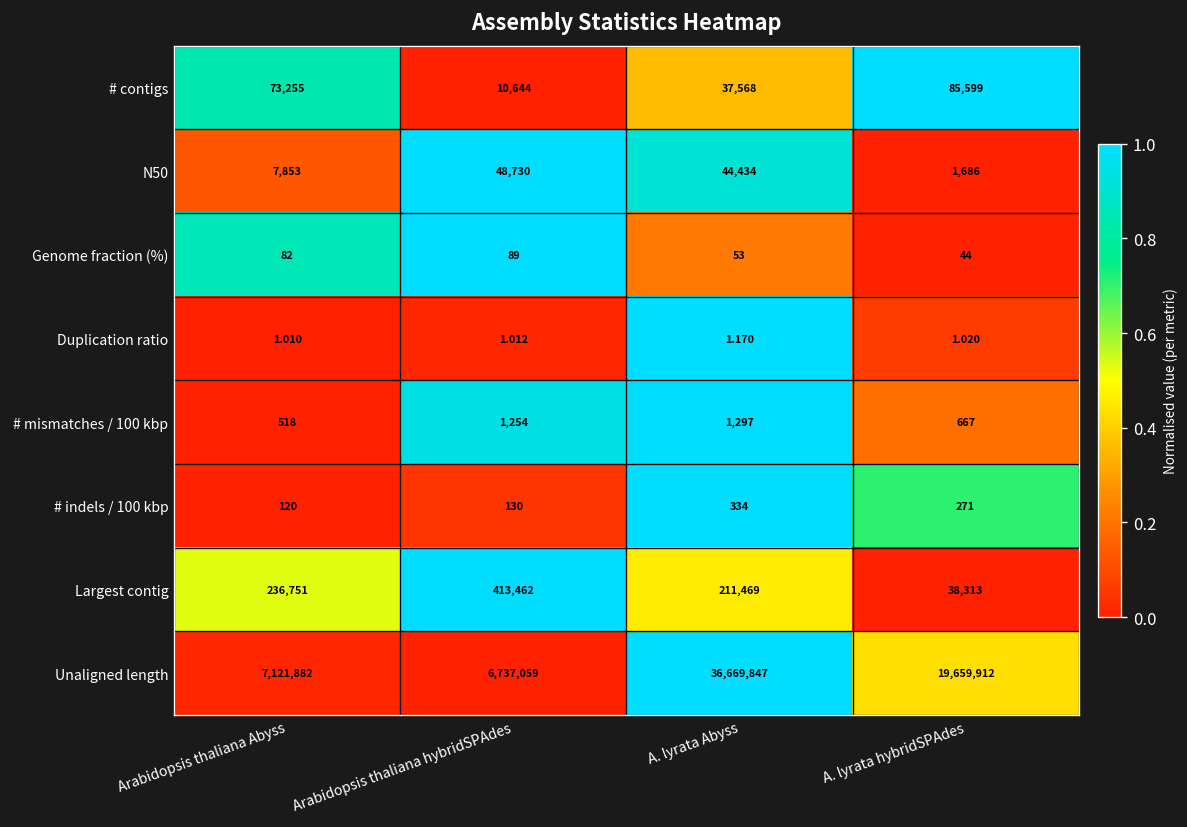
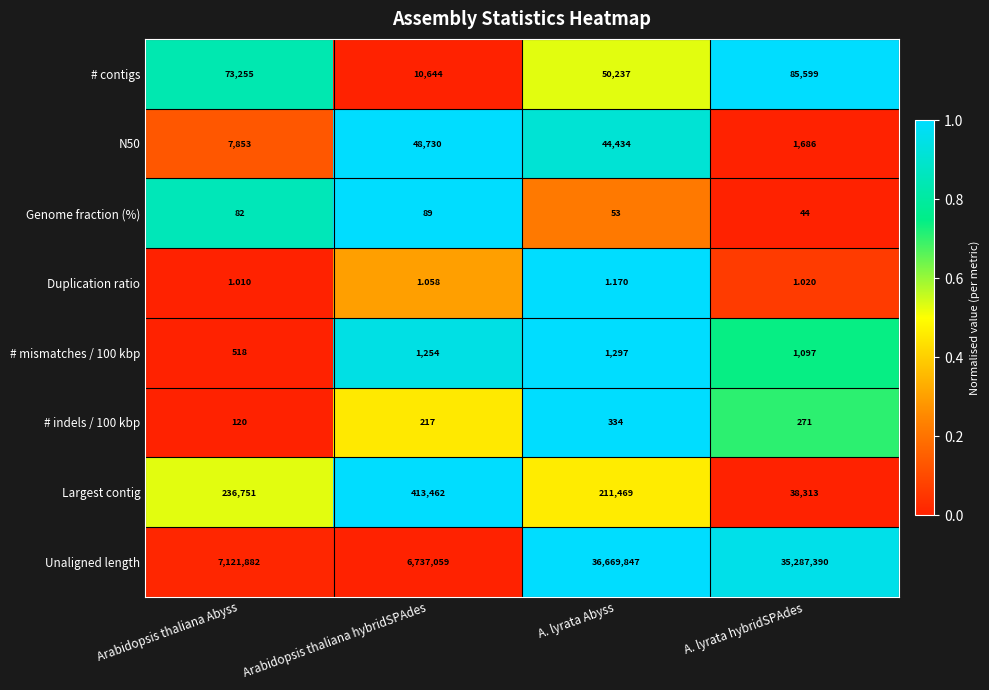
# contigs, A. lyrata Abyss: 37,568 -> 50,237
Duplication ratio, Arabidopsis thaliana hybridSPAdes: 1.012 -> 1.058
# mismatches / 100 kbp, A. lyrata hybridSPAdes: 667 -> 1,097
# indels / 100 kbp, Arabidopsis thaliana hybridSPAdes: 130 -> 217
Unaligned length, A. lyrata hybridSPAdes: 19,659,912 -> 35,287,390
